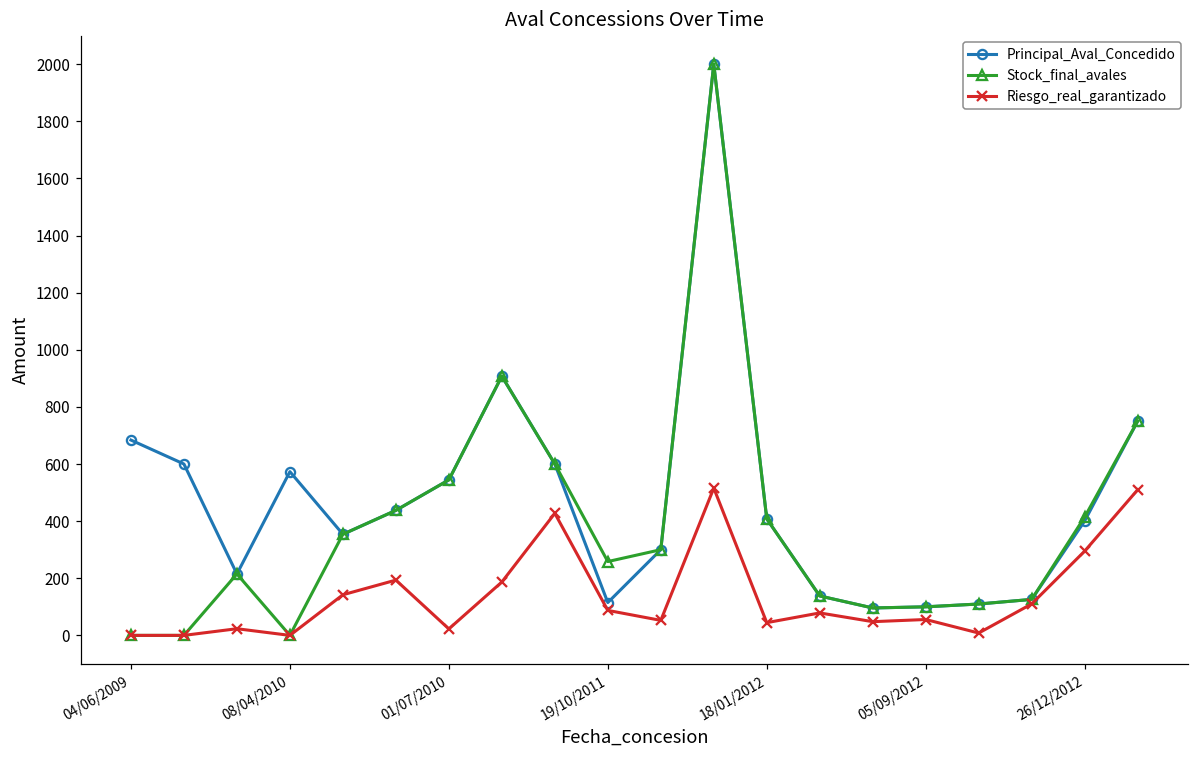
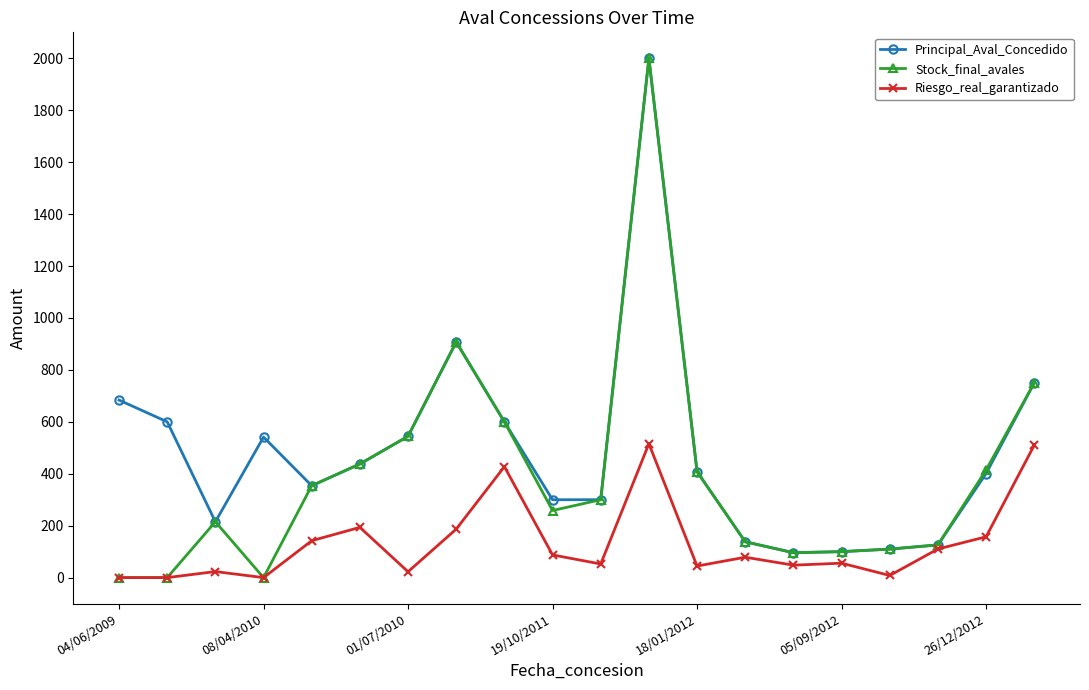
Principal_Aval_Concedido, 08/04/2010: 570 -> 540
Principal_Aval_Concedido, 19/10/2011: 110 -> 300
Riesgo_real_garantizado, 26/12/2012: 300 -> 160
